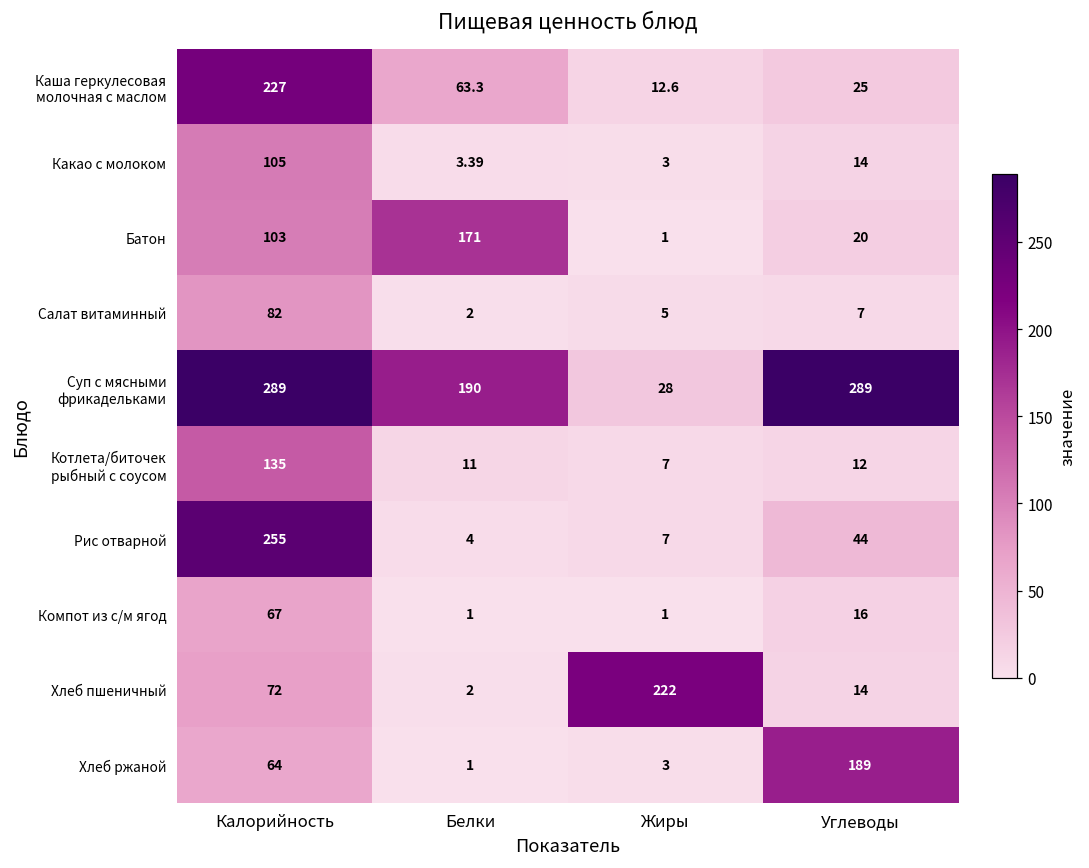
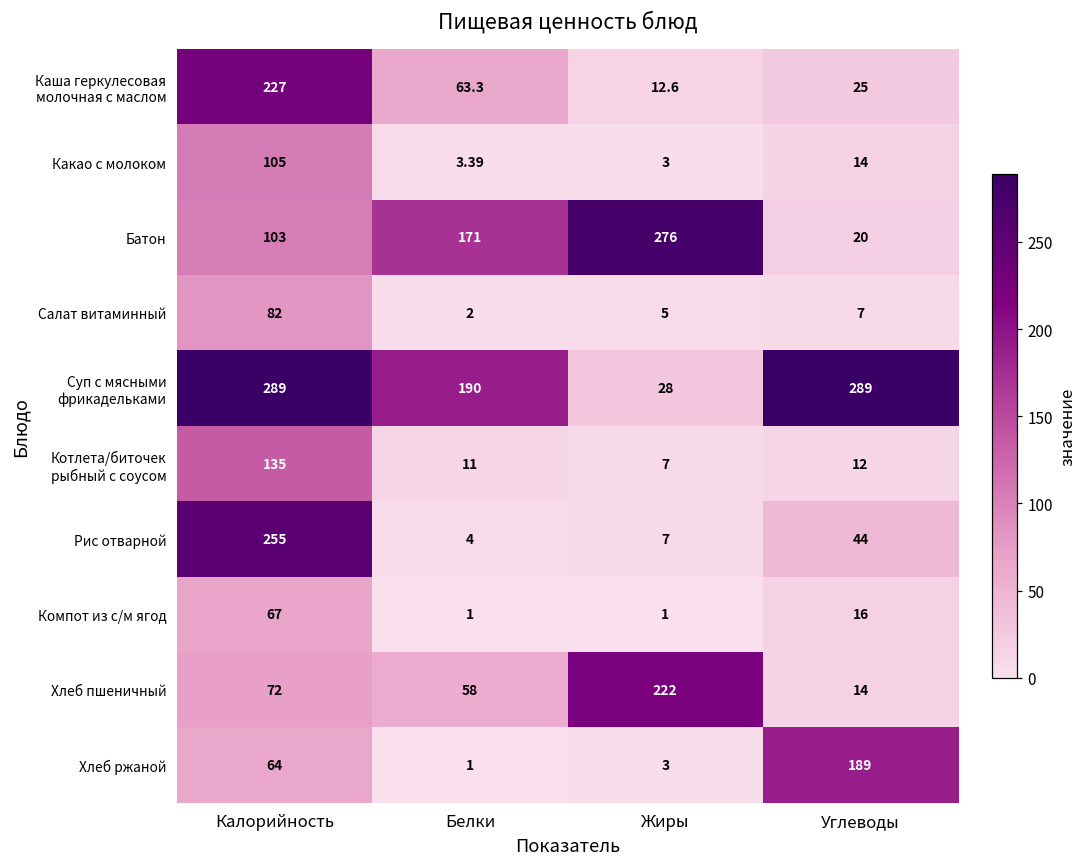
Батон, Жиры: 1 -> 276
Хлеб пшеничный, Белки: 2 -> 58
